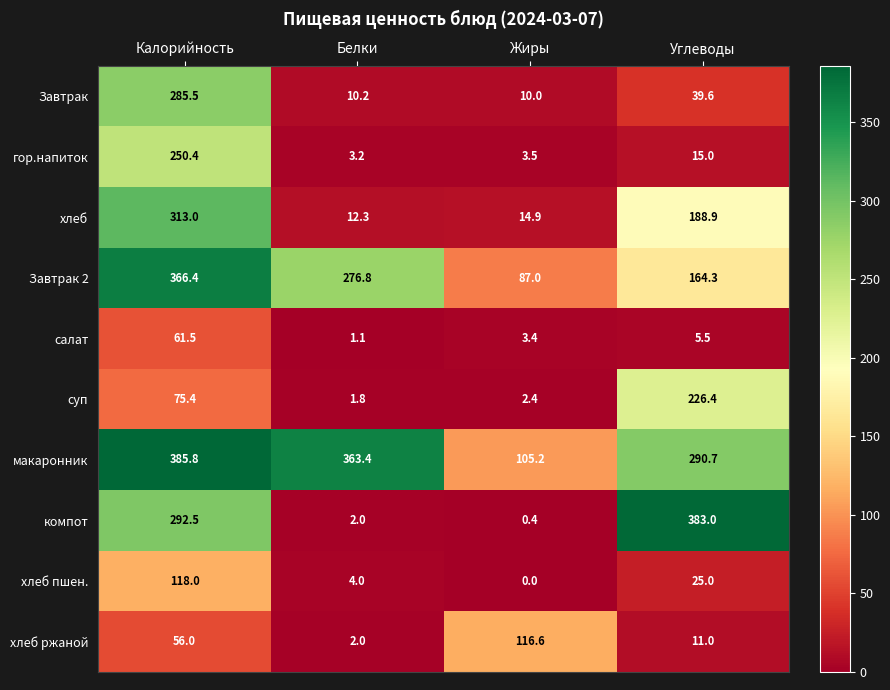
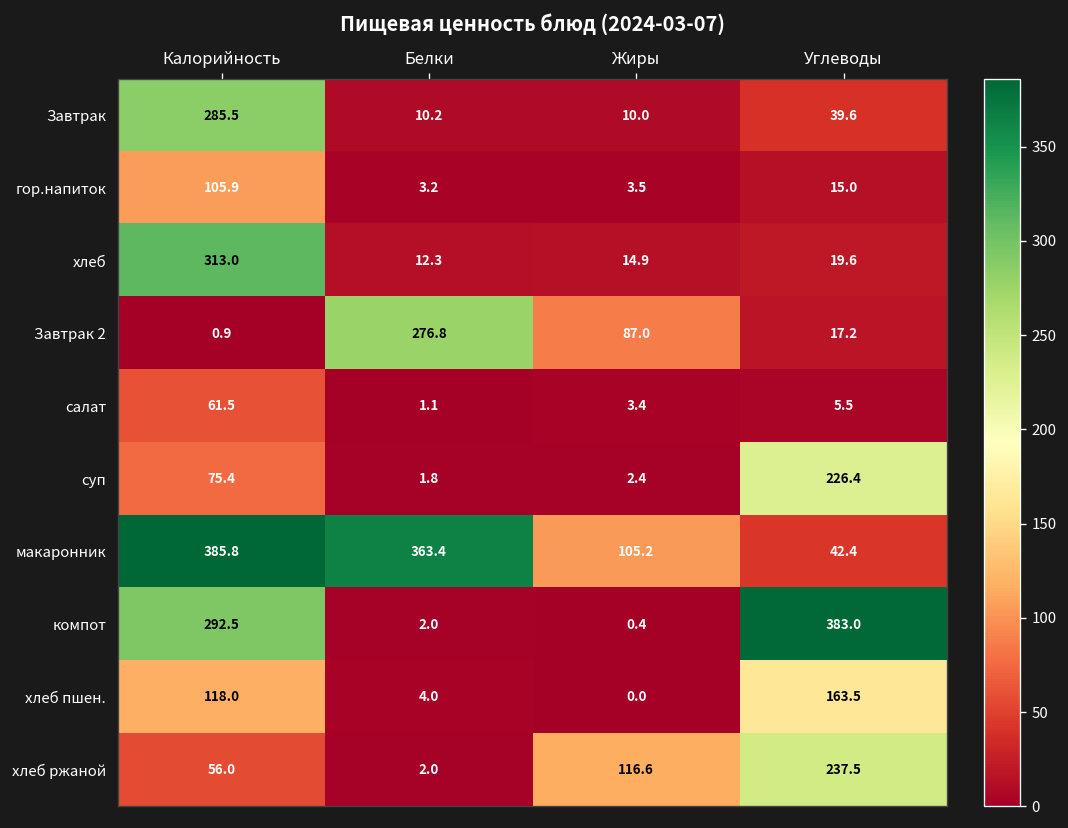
гор.напиток, Калорийность: 250.4 -> 105.9
хлеб, Углеводы: 188.9 -> 19.6
Завтрак 2, Калорийность: 366.4 -> 0.9
Завтрак 2, Углеводы: 164.3 -> 17.2
макаронник, Углеводы: 290.7 -> 42.4
хлеб пшен., Углеводы: 25.0 -> 163.5
хлеб ржаной, Углеводы: 11.0 -> 237.5
